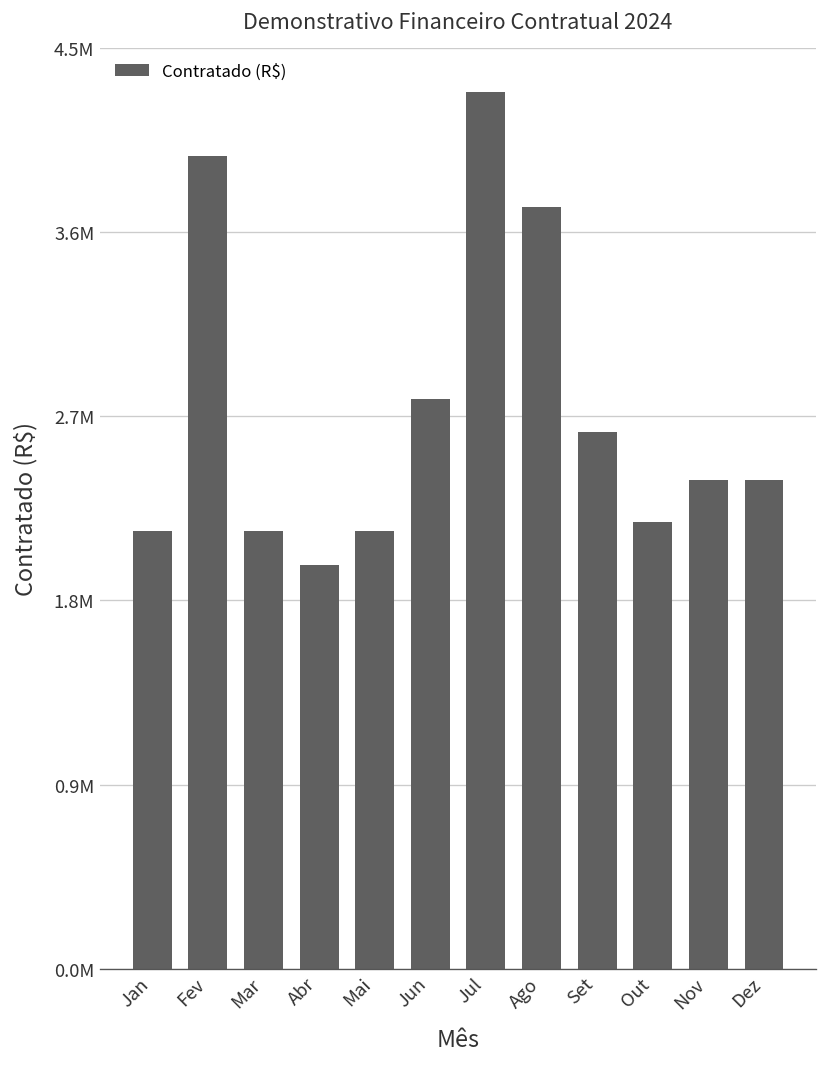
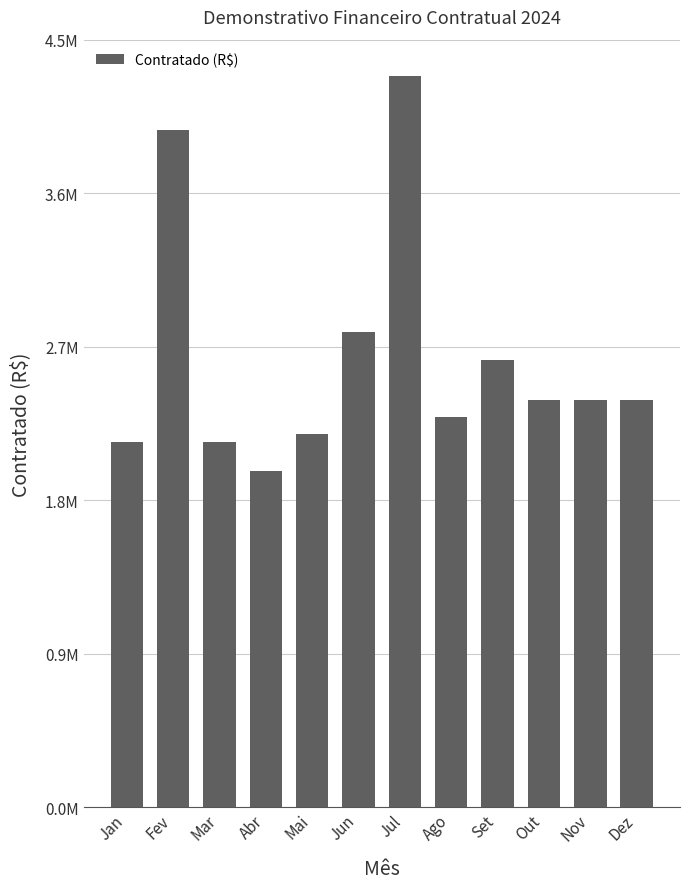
Mai: 2140000 -> 2190000
Ago: 3730000 -> 2290000
Out: 2180000 -> 2390000
